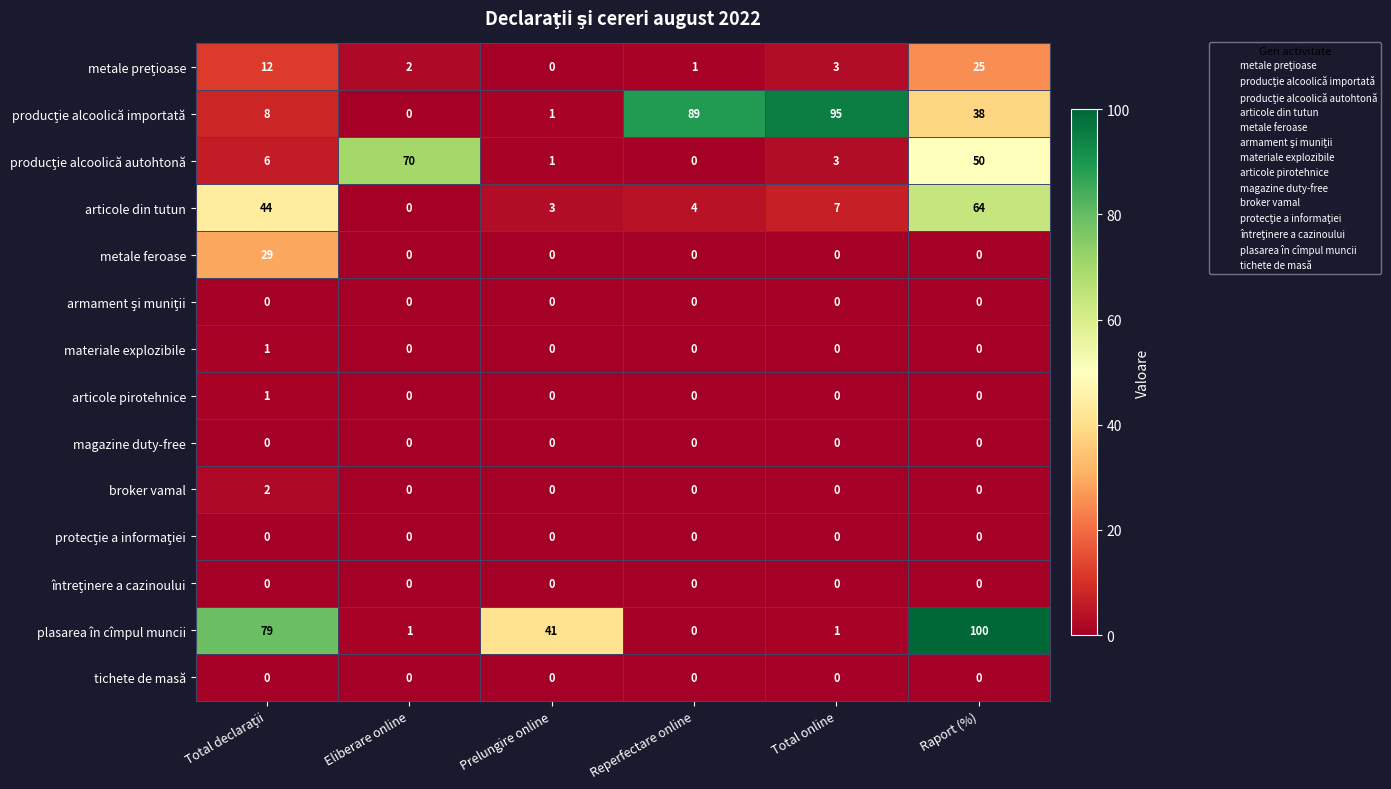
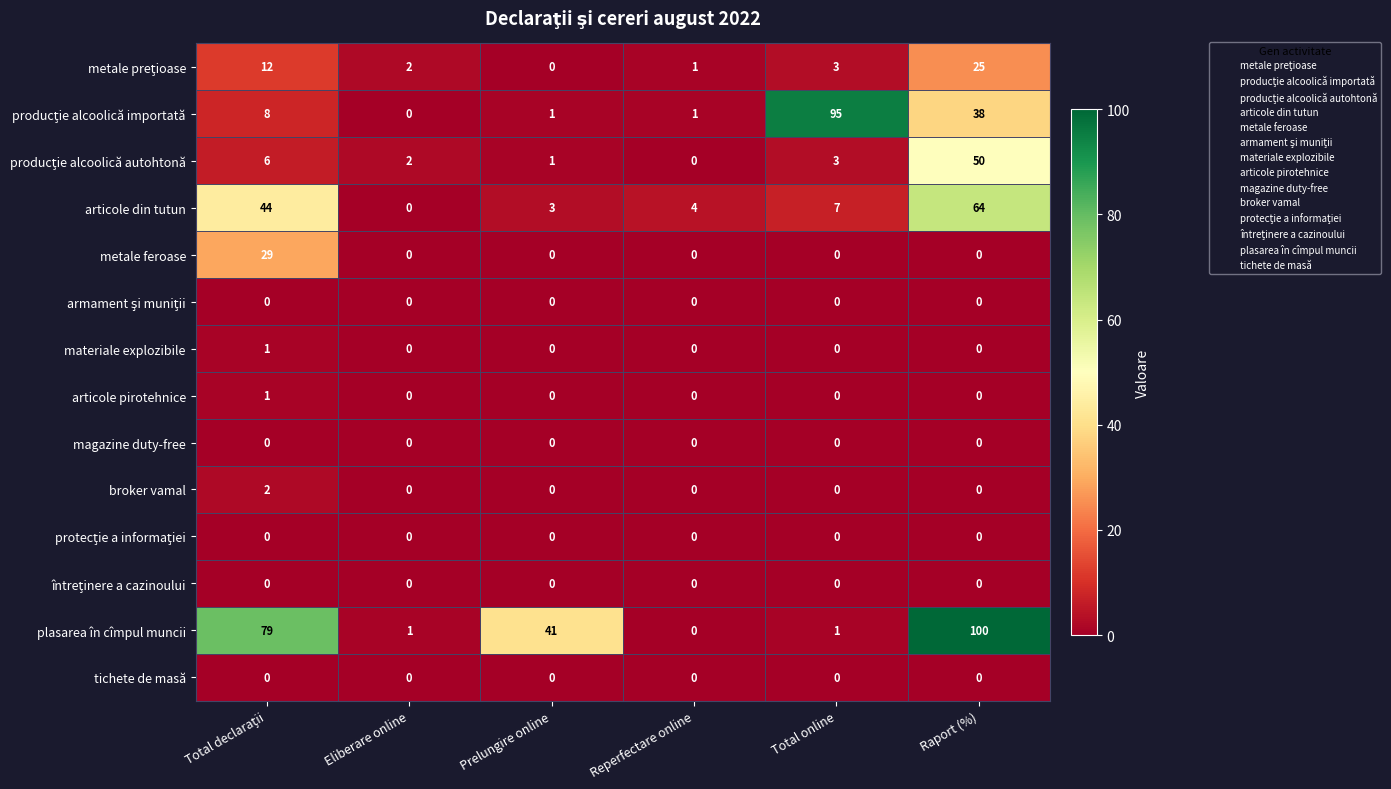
producţie alcoolică importată, Reperfectare online: 89 -> 1
producţie alcoolică autohtonă, Eliberare online: 70 -> 2
